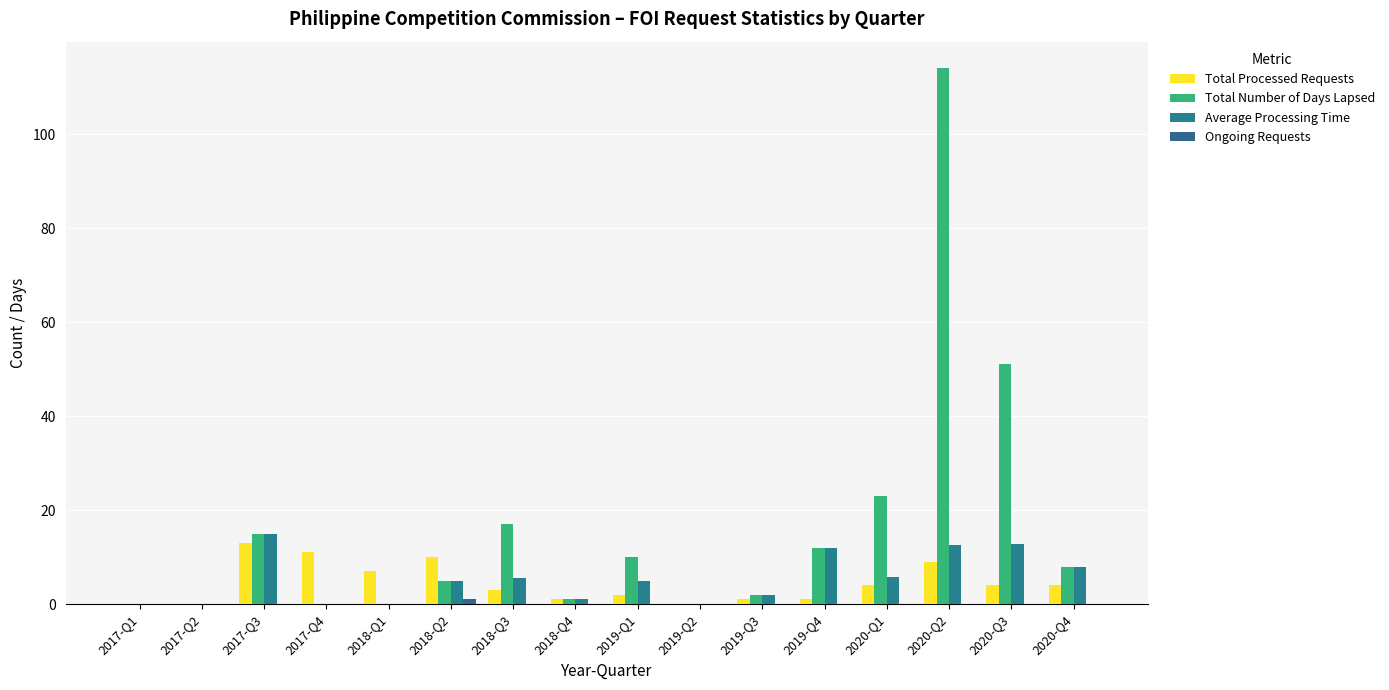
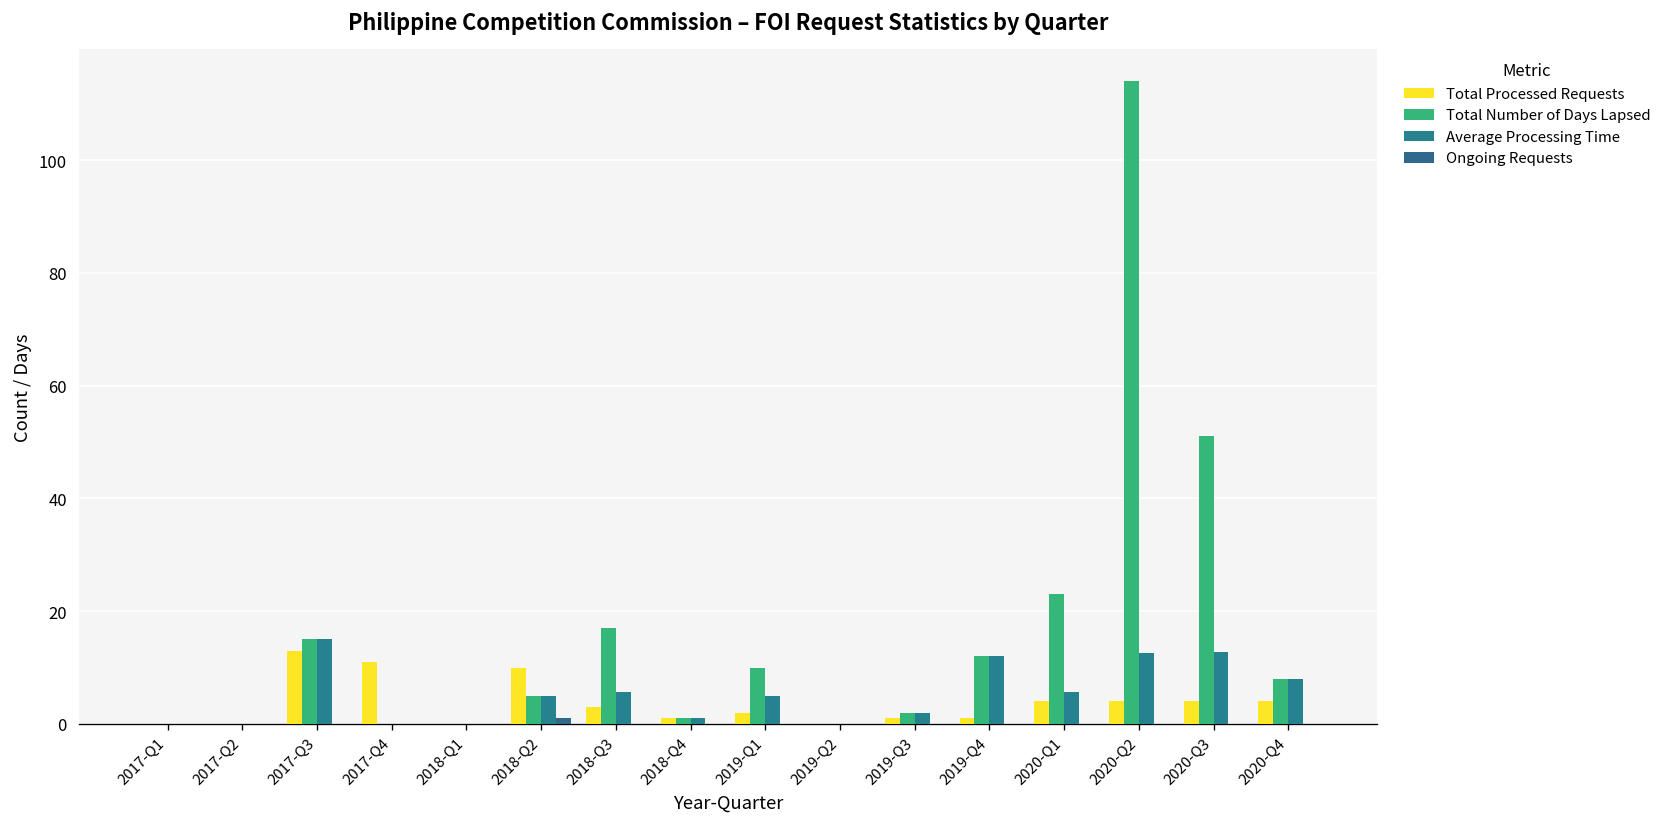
Total Processed Requests, 2018-Q1: 7 -> 0
Total Processed Requests, 2020-Q2: 9 -> 4
